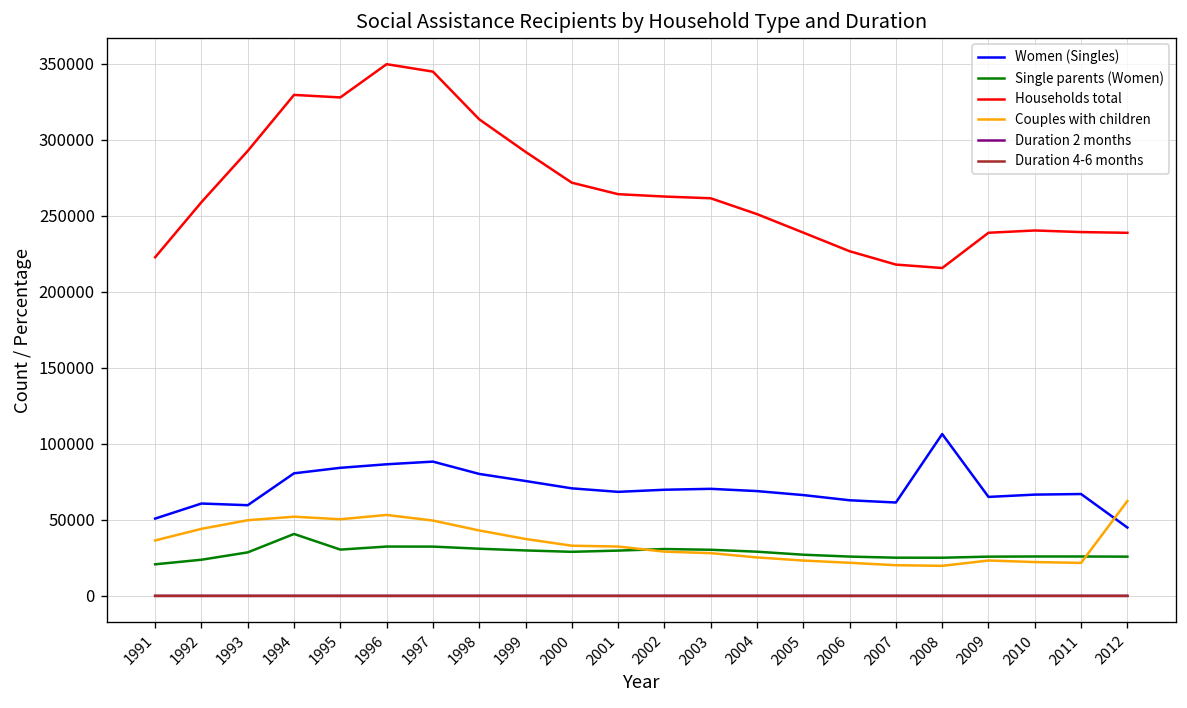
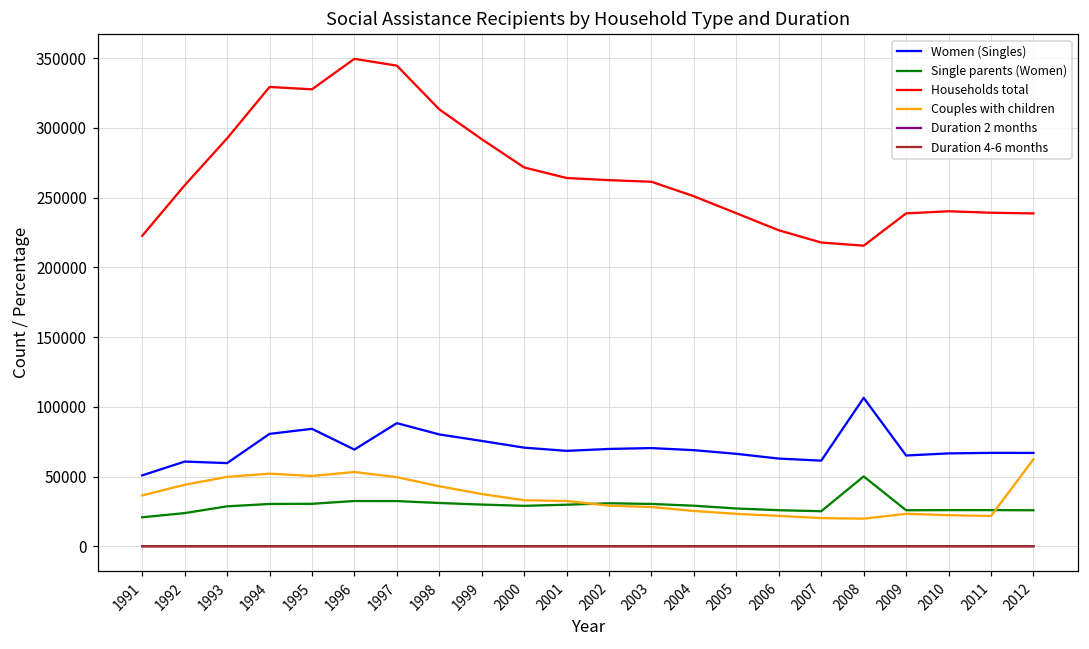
Single parents (Women), 1994: 41000 -> 30000
Women (Singles), 1996: 87000 -> 69000
Single parents (Women), 2008: 25000 -> 50000
Women (Singles), 2012: 45000 -> 67000
